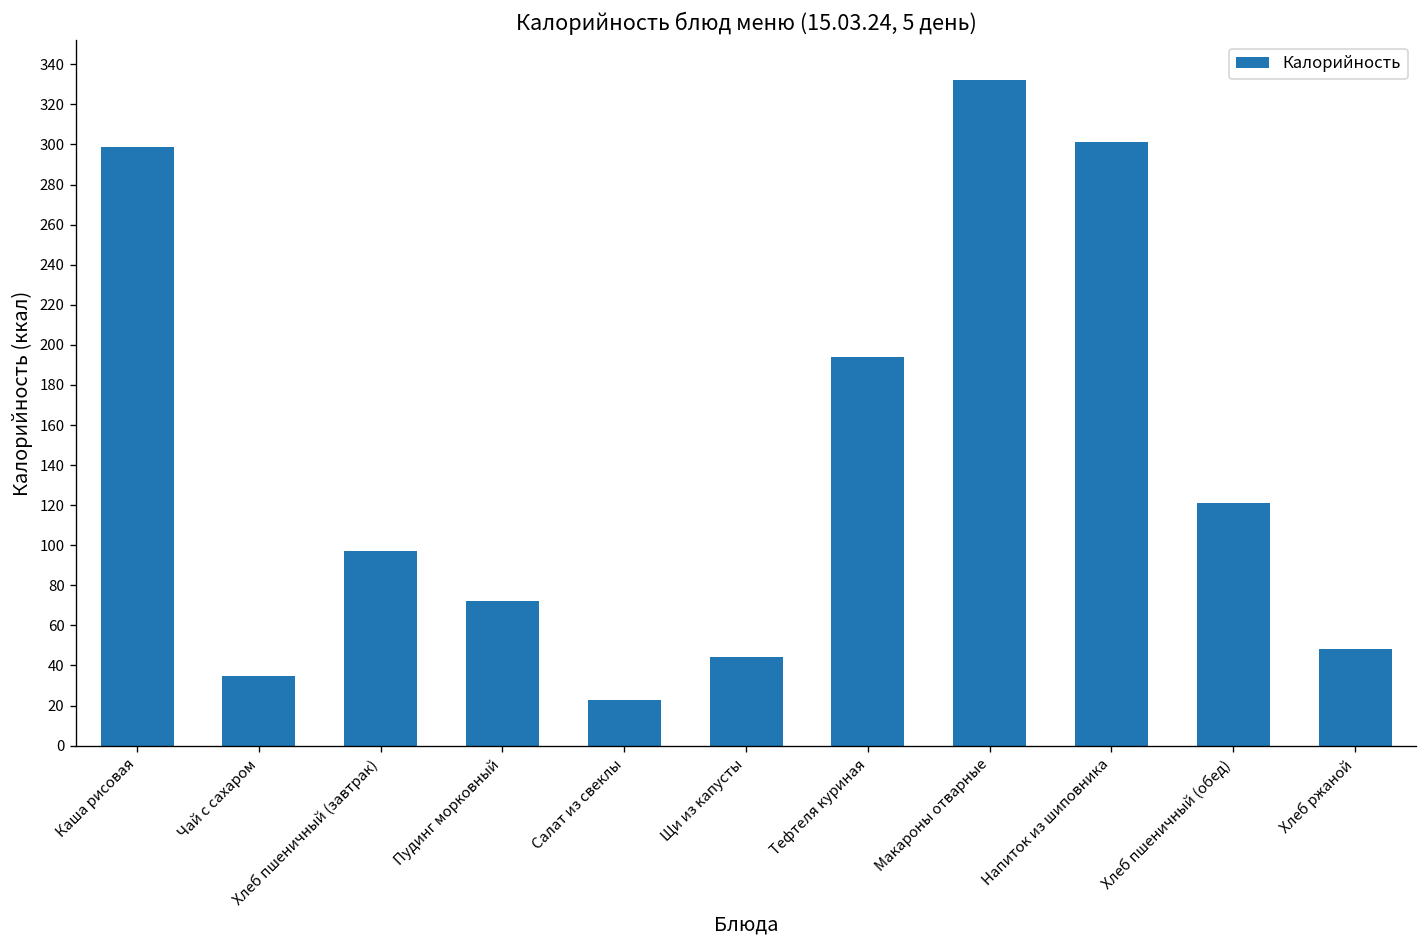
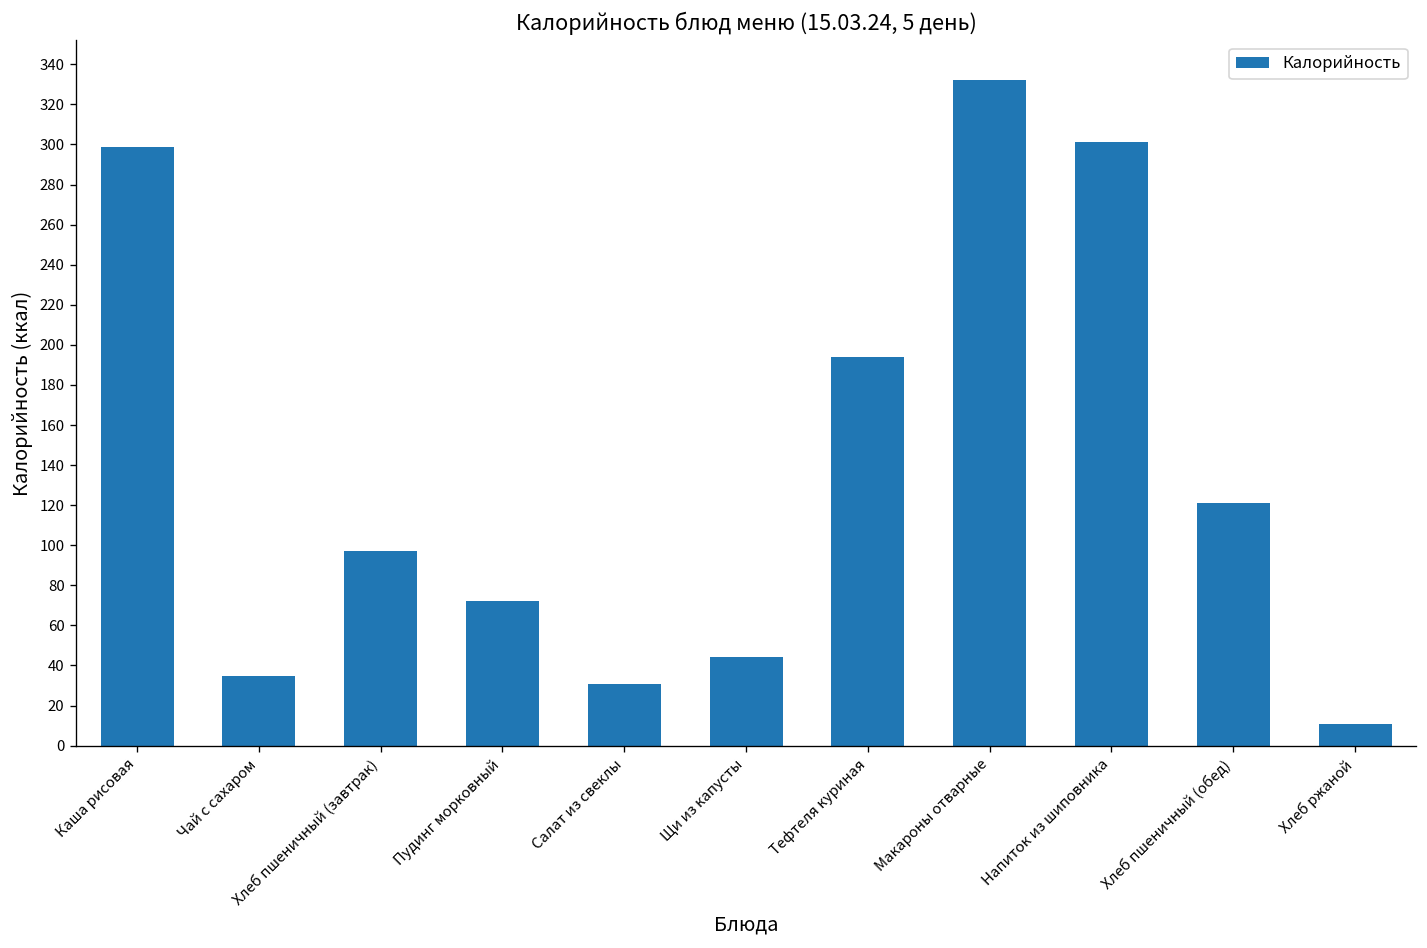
Салат из свеклы: 23 -> 31
Хлеб ржаной: 48 -> 11
